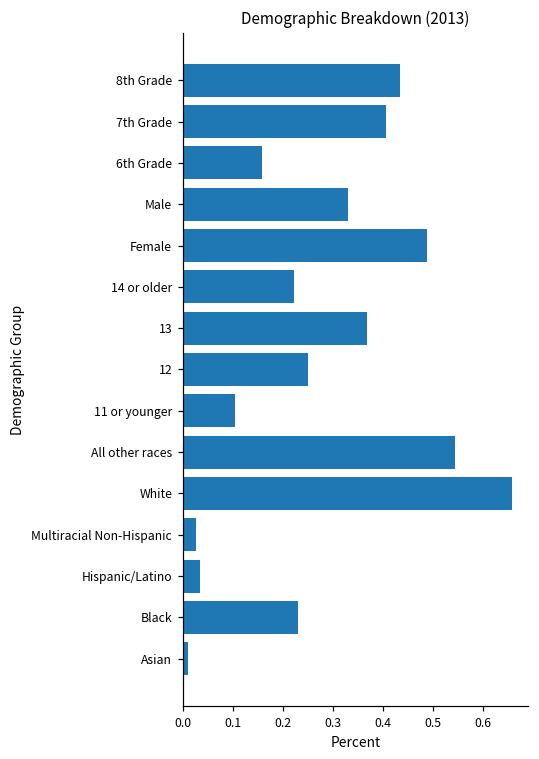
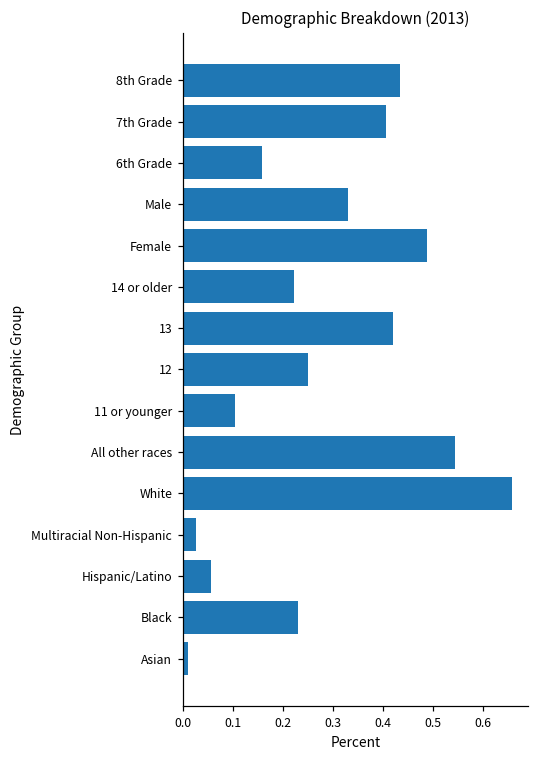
13: 0.37 -> 0.42
Hispanic/Latino: 0.03 -> 0.06
